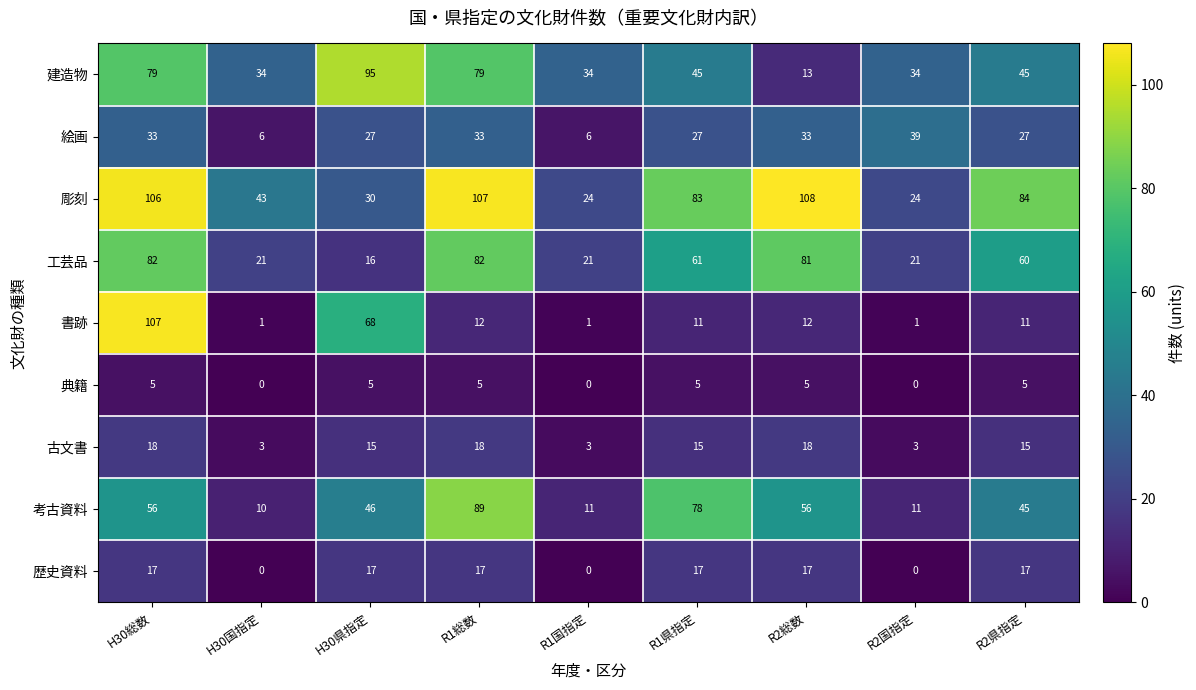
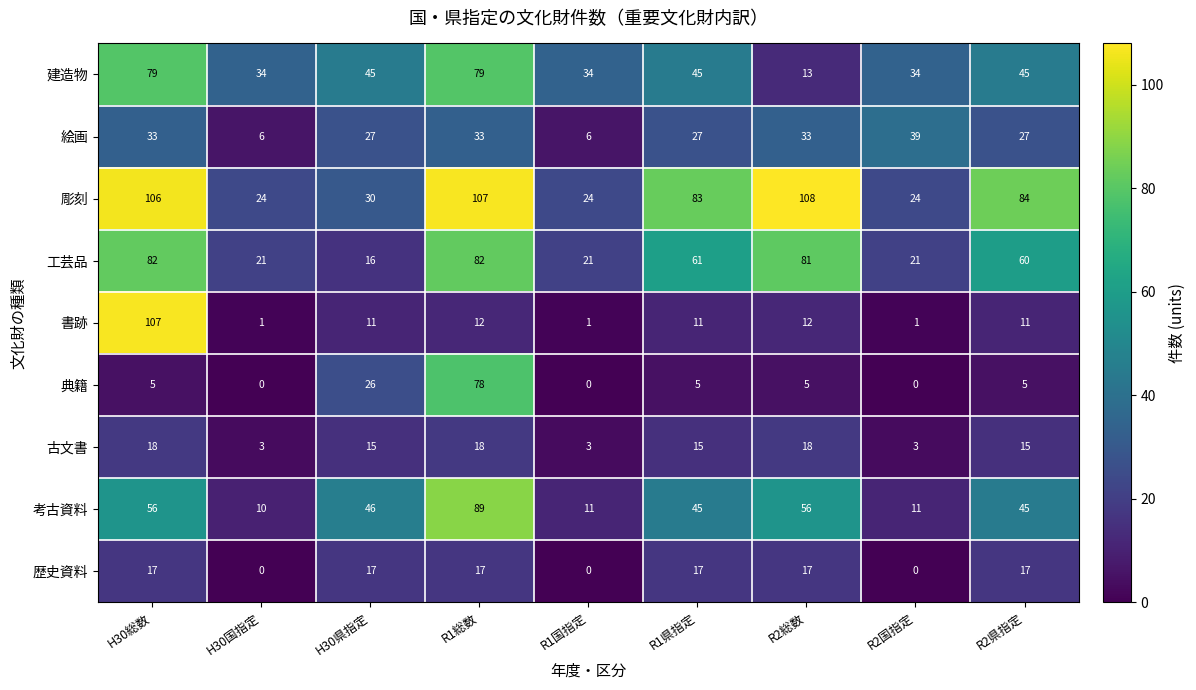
建造物, H30県指定: 95 -> 45
彫刻, H30国指定: 43 -> 24
書跡, H30県指定: 68 -> 11
典籍, H30県指定: 5 -> 26
典籍, R1総数: 5 -> 78
考古資料, R1県指定: 78 -> 45
